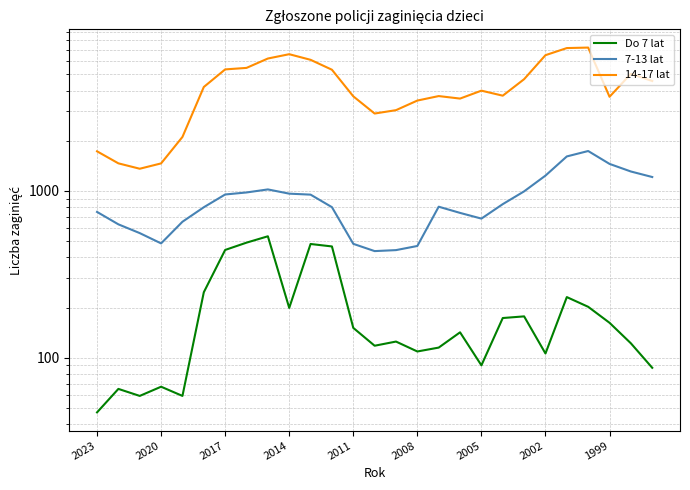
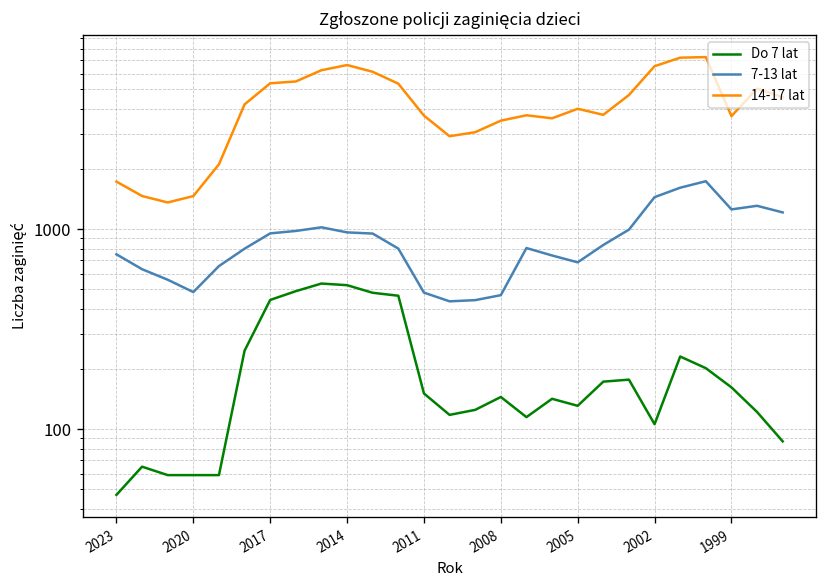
Do 7 lat, 2020: 67 -> 59
Do 7 lat, 2014: 200 -> 530
Do 7 lat, 2008: 110 -> 150
Do 7 lat, 2005: 90 -> 130
7-13 lat, 2002: 1200 -> 1400
7-13 lat, 1999: 1500 -> 1300
